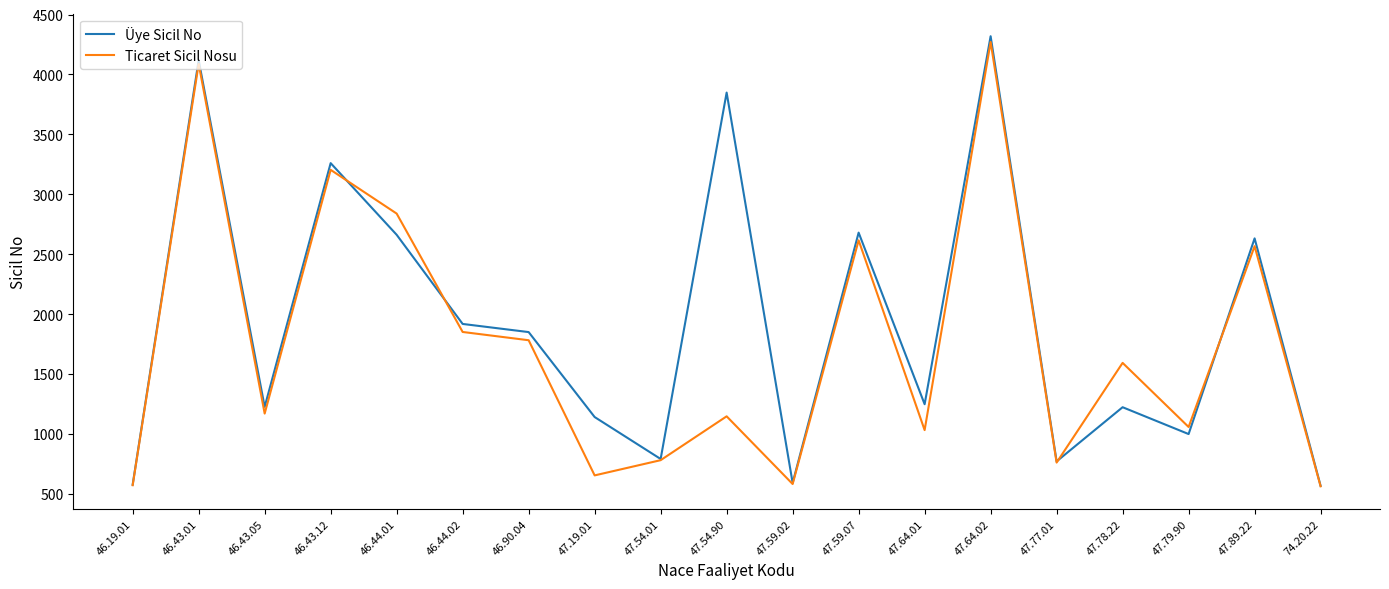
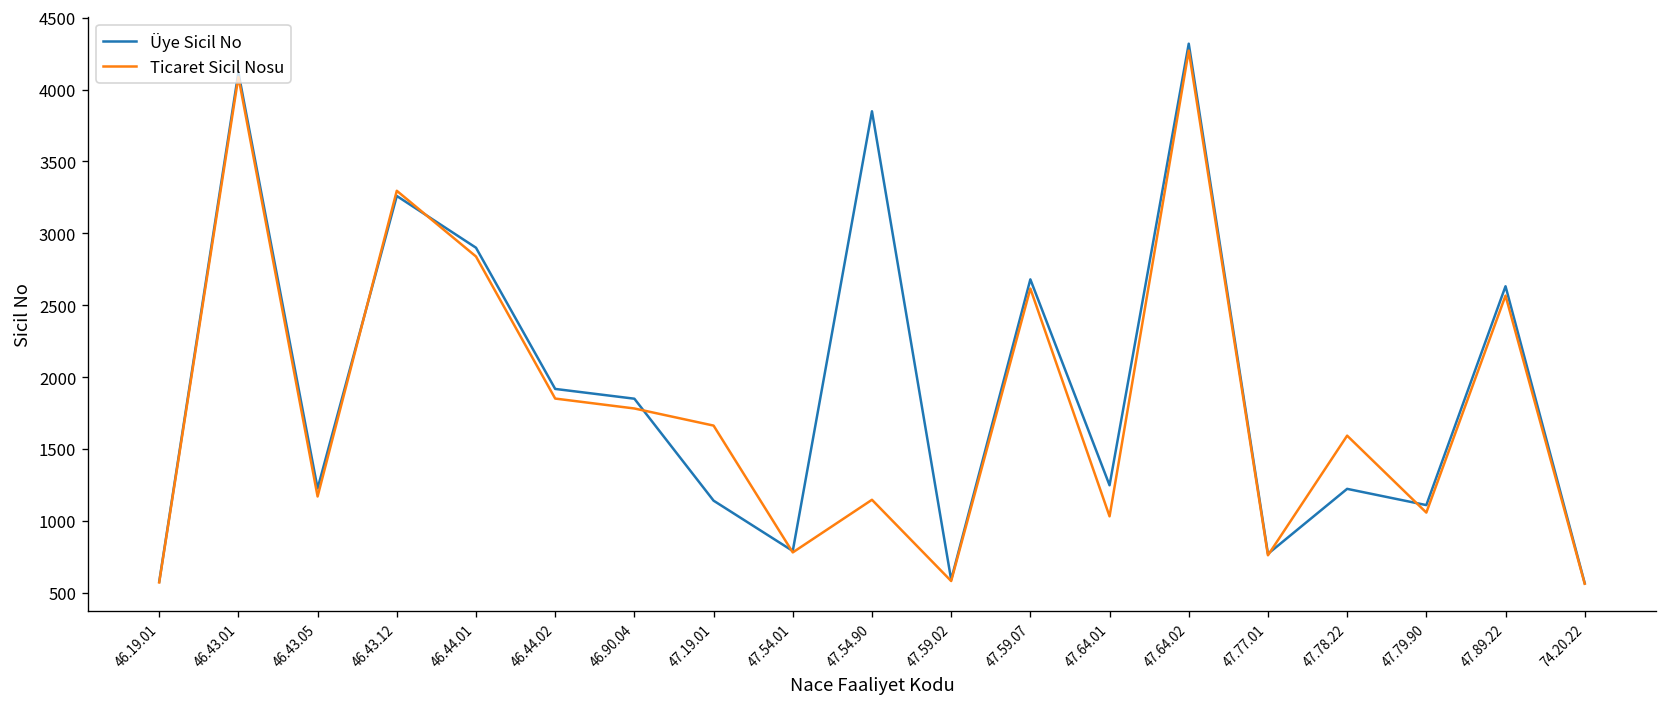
Ticaret Sicil Nosu, 46.43.12: 3200 -> 3300
Üye Sicil No, 46.44.01: 2660 -> 2900
Ticaret Sicil Nosu, 47.19.01: 650 -> 1660
Üye Sicil No, 47.79.90: 1000 -> 1110
